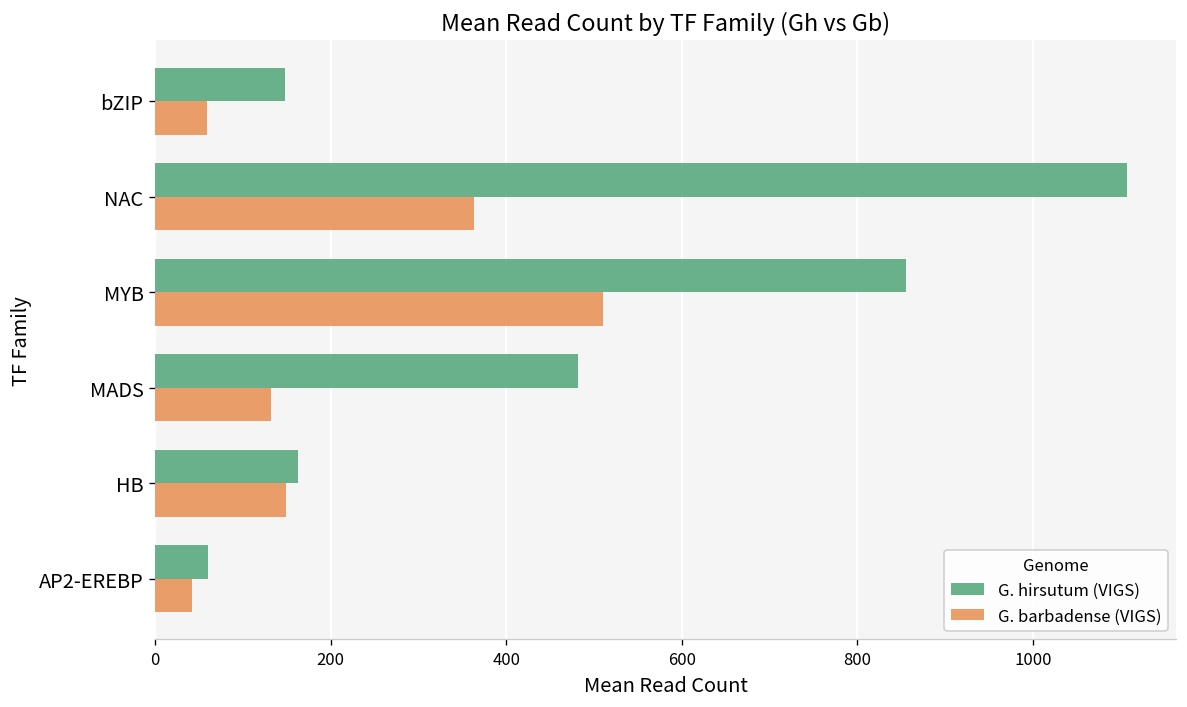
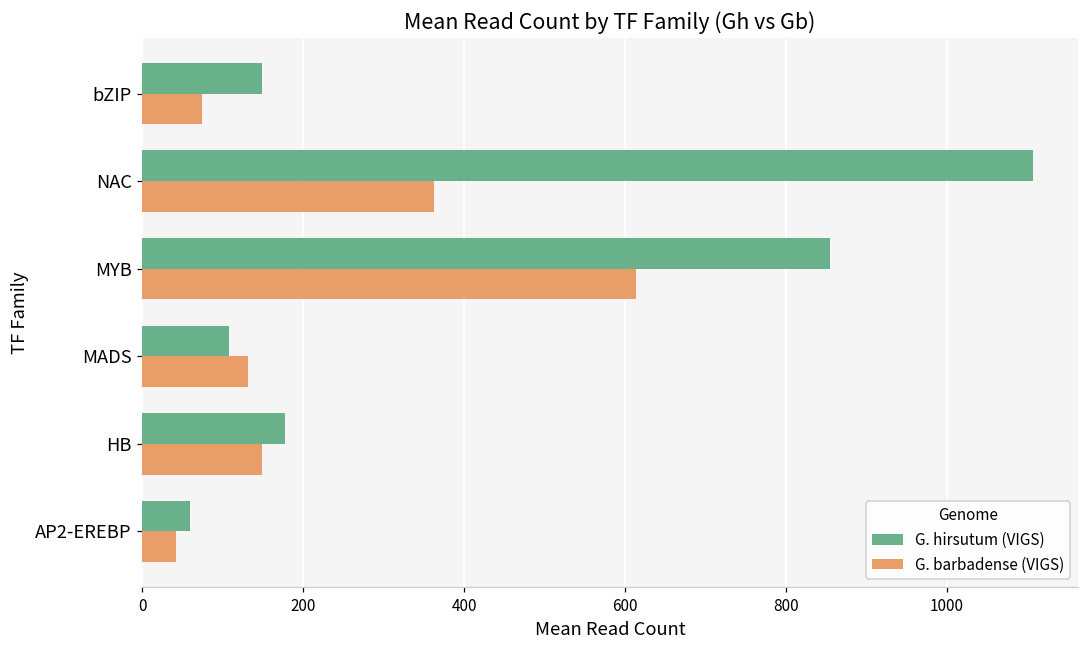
G. barbadense (VIGS), bZIP: 60 -> 70
G. barbadense (VIGS), MYB: 510 -> 610
G. hirsutum (VIGS), MADS: 480 -> 110
G. hirsutum (VIGS), HB: 160 -> 180
